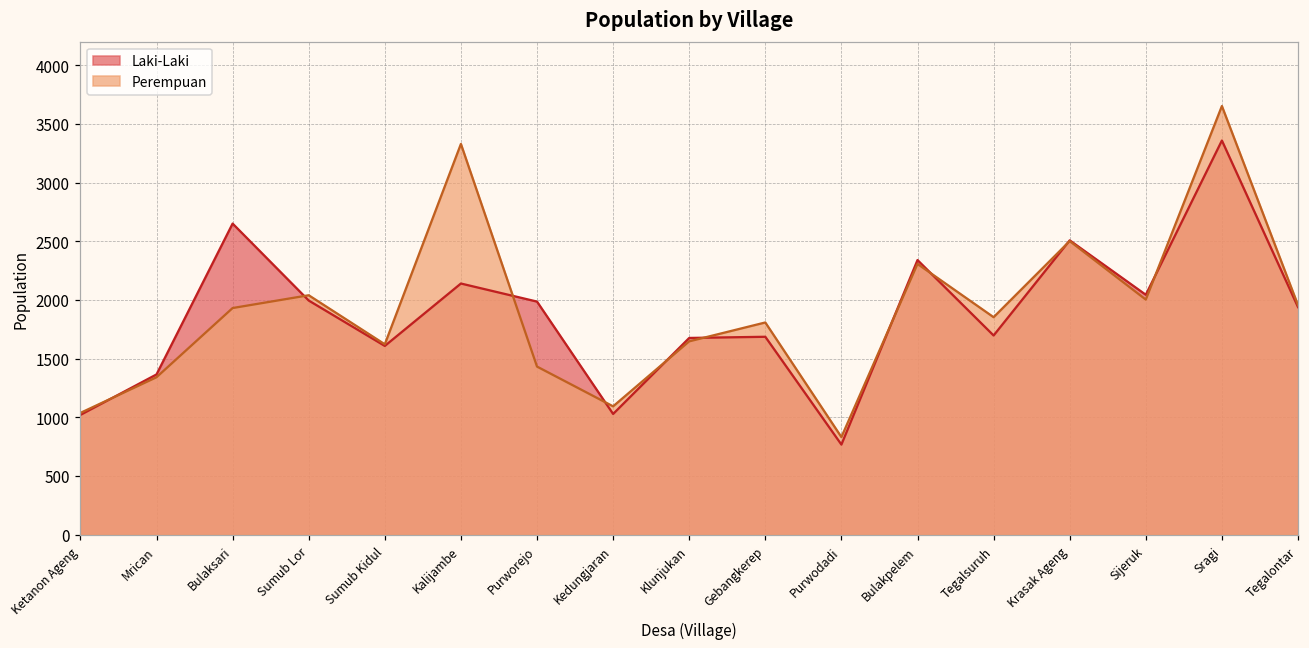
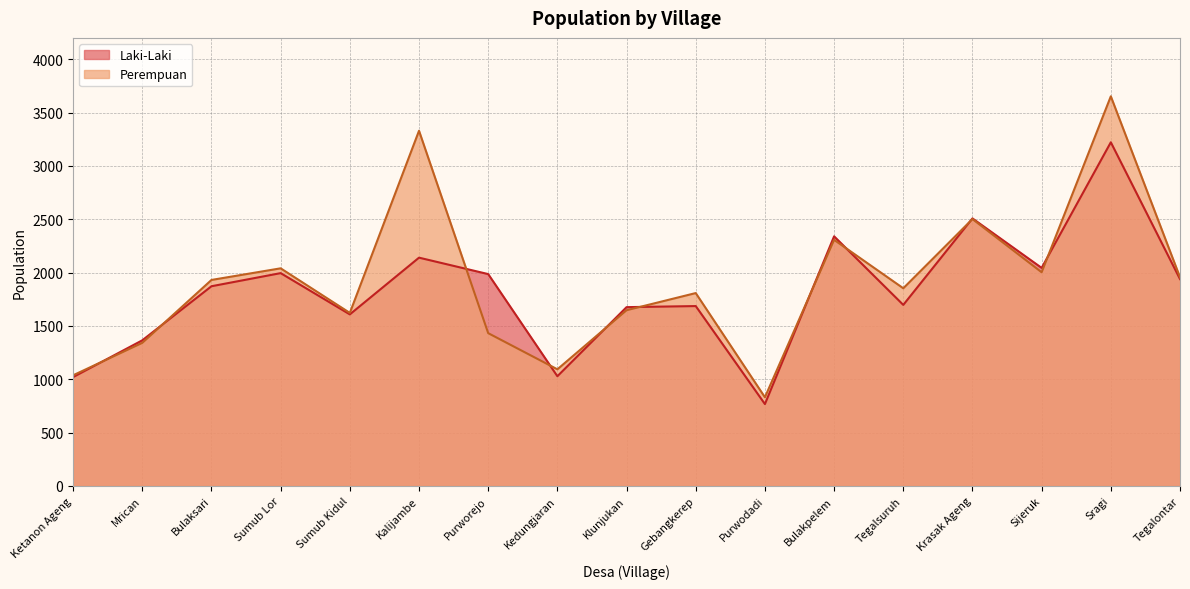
Laki-Laki, Bulaksari: 2650 -> 1870
Laki-Laki, Sragi: 3360 -> 3220
